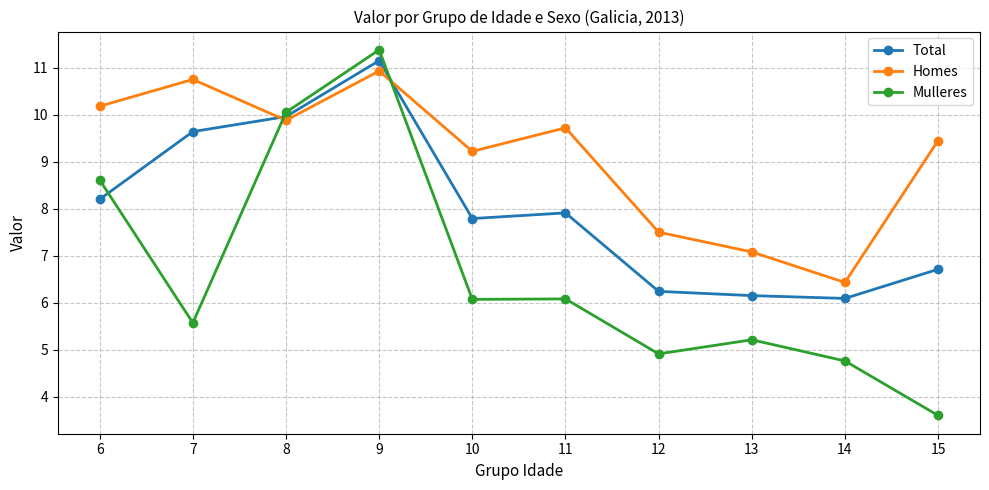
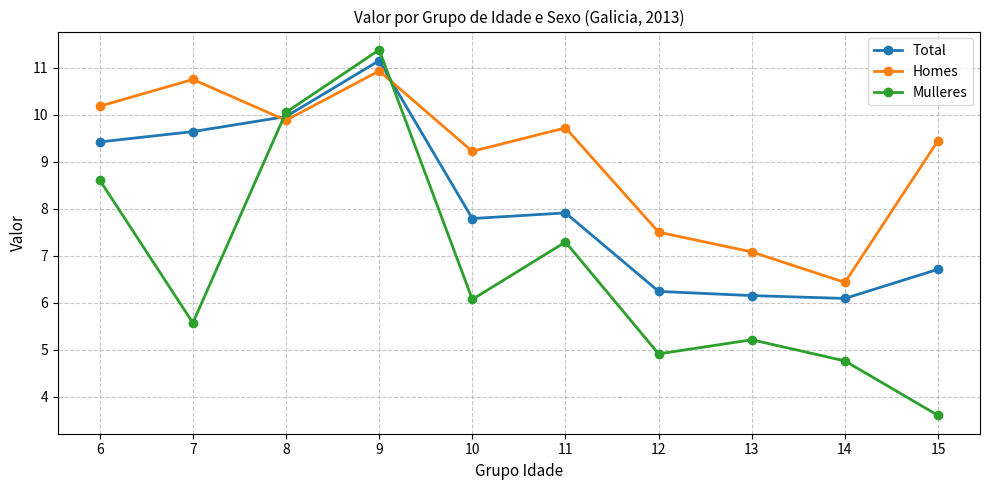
Total, 6: 8.2 -> 9.4
Mulleres, 11: 6.1 -> 7.3
